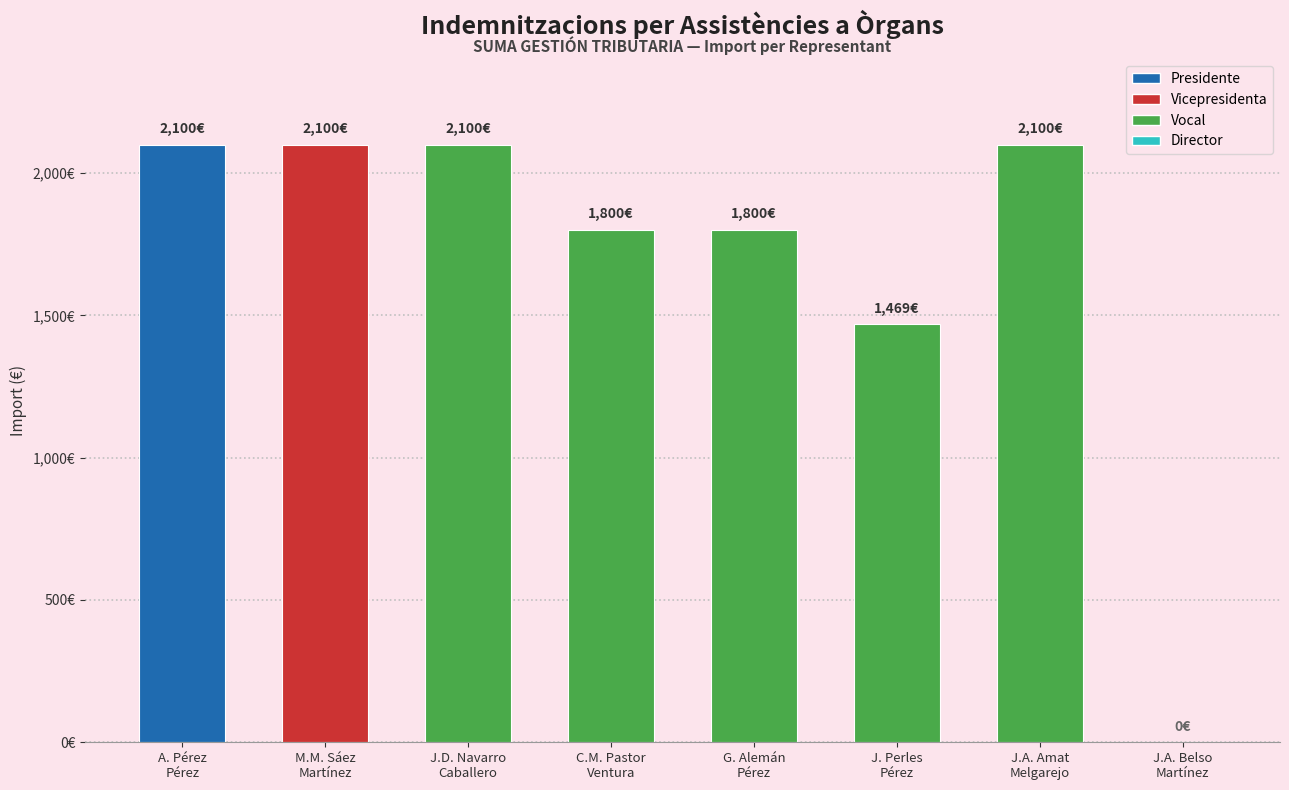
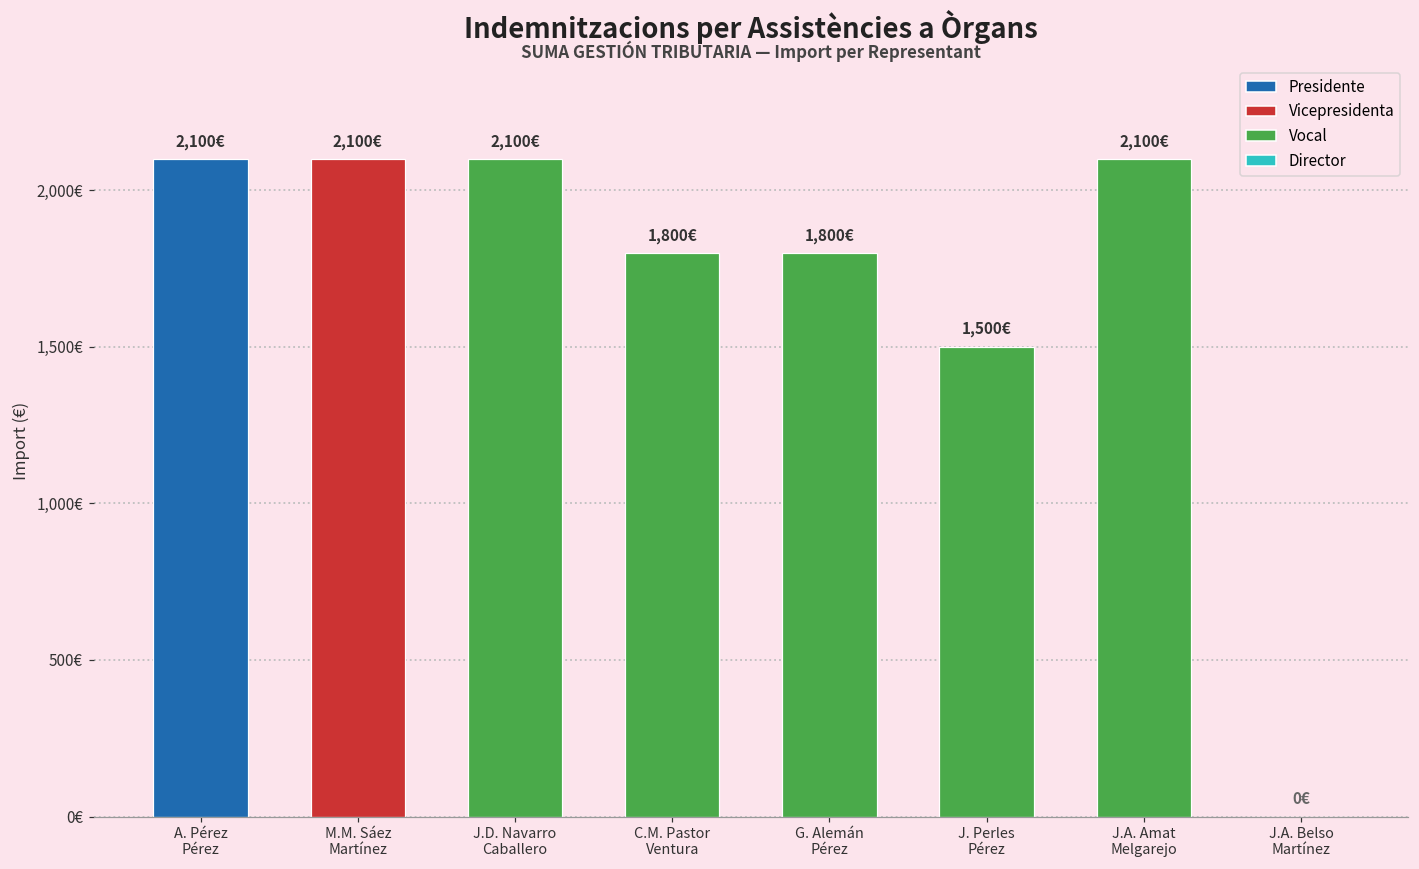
J. Perles Pérez: 1,469€ -> 1,500€
